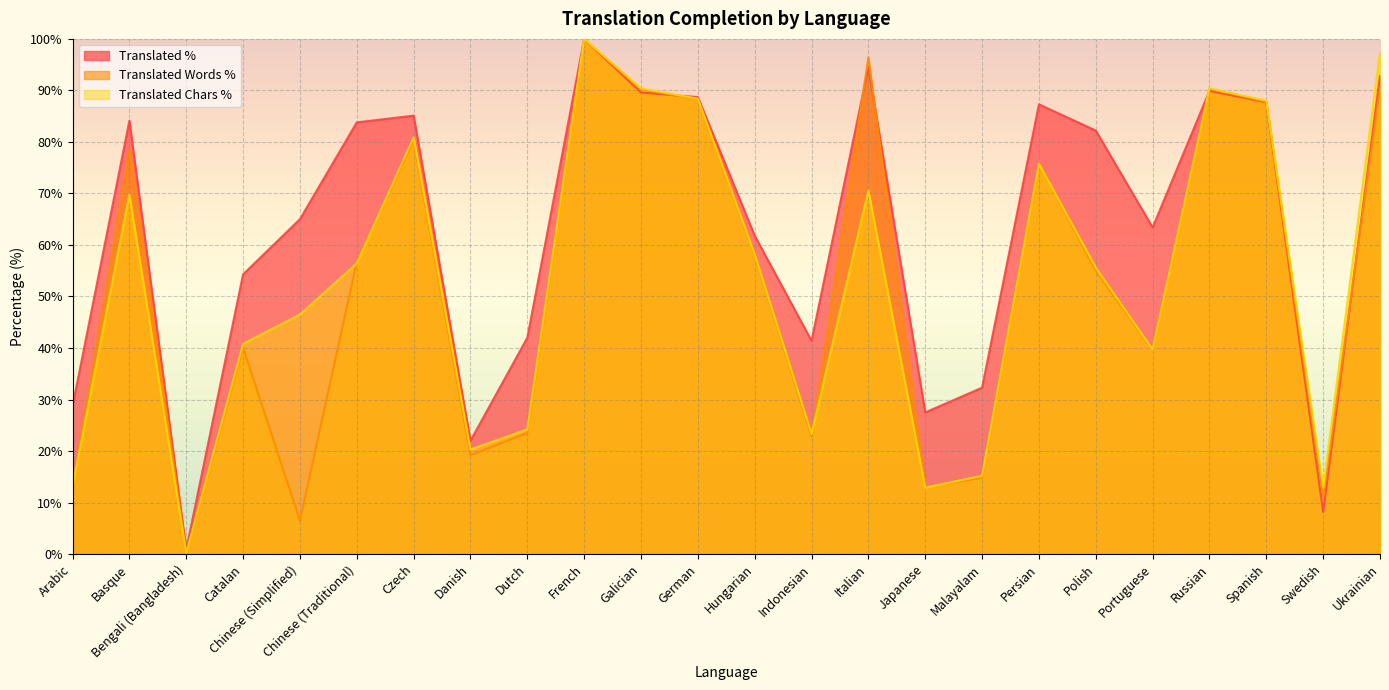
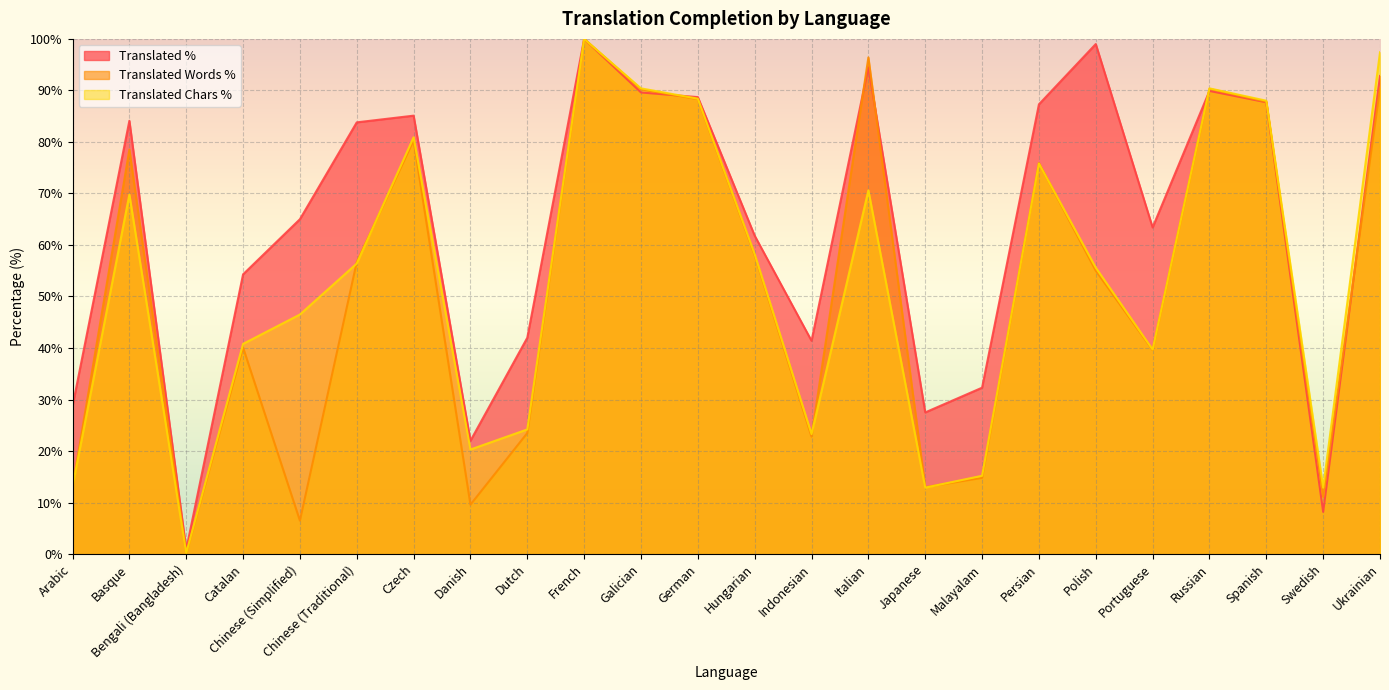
Translated Words %, Danish: 19% -> 10%
Translated %, Polish: 82% -> 99%
